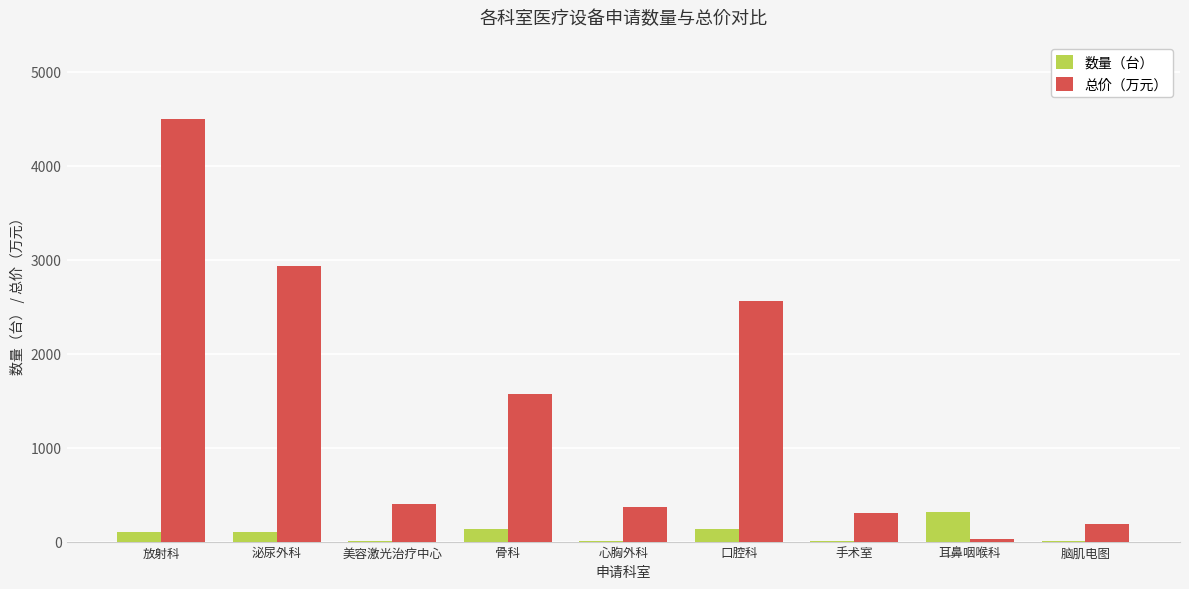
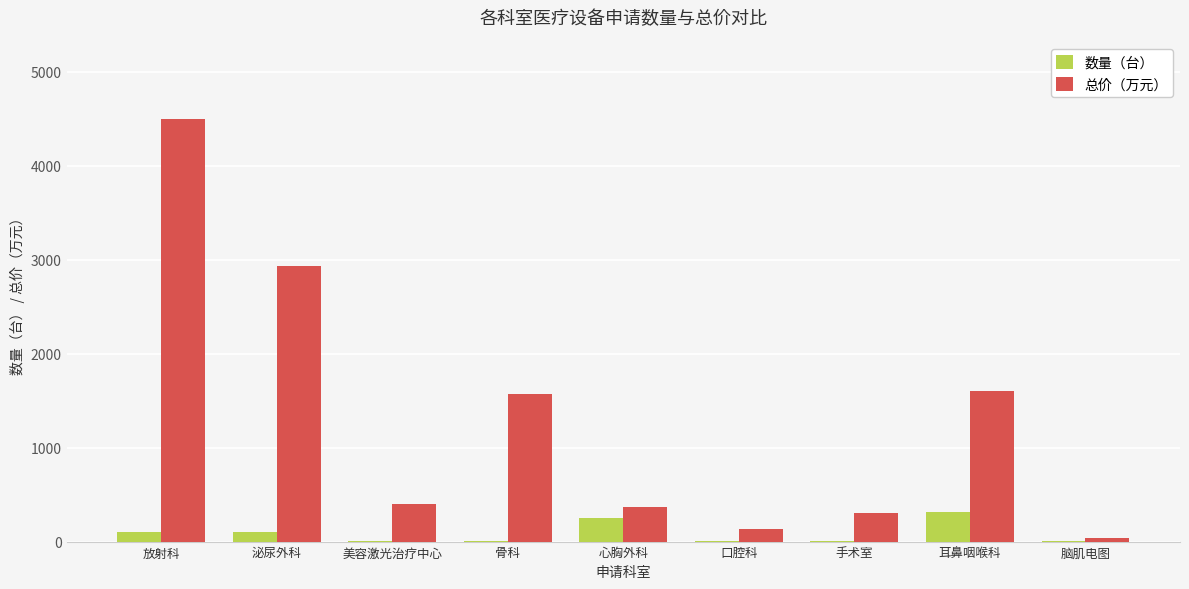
数量（台）, 骨科: 100 -> 0
数量（台）, 心胸外科: 0 -> 300
数量（台）, 口腔科: 100 -> 0
总价（万元）, 口腔科: 2600 -> 100
总价（万元）, 耳鼻咽喉科: 0 -> 1600
总价（万元）, 脑肌电图: 200 -> 0
